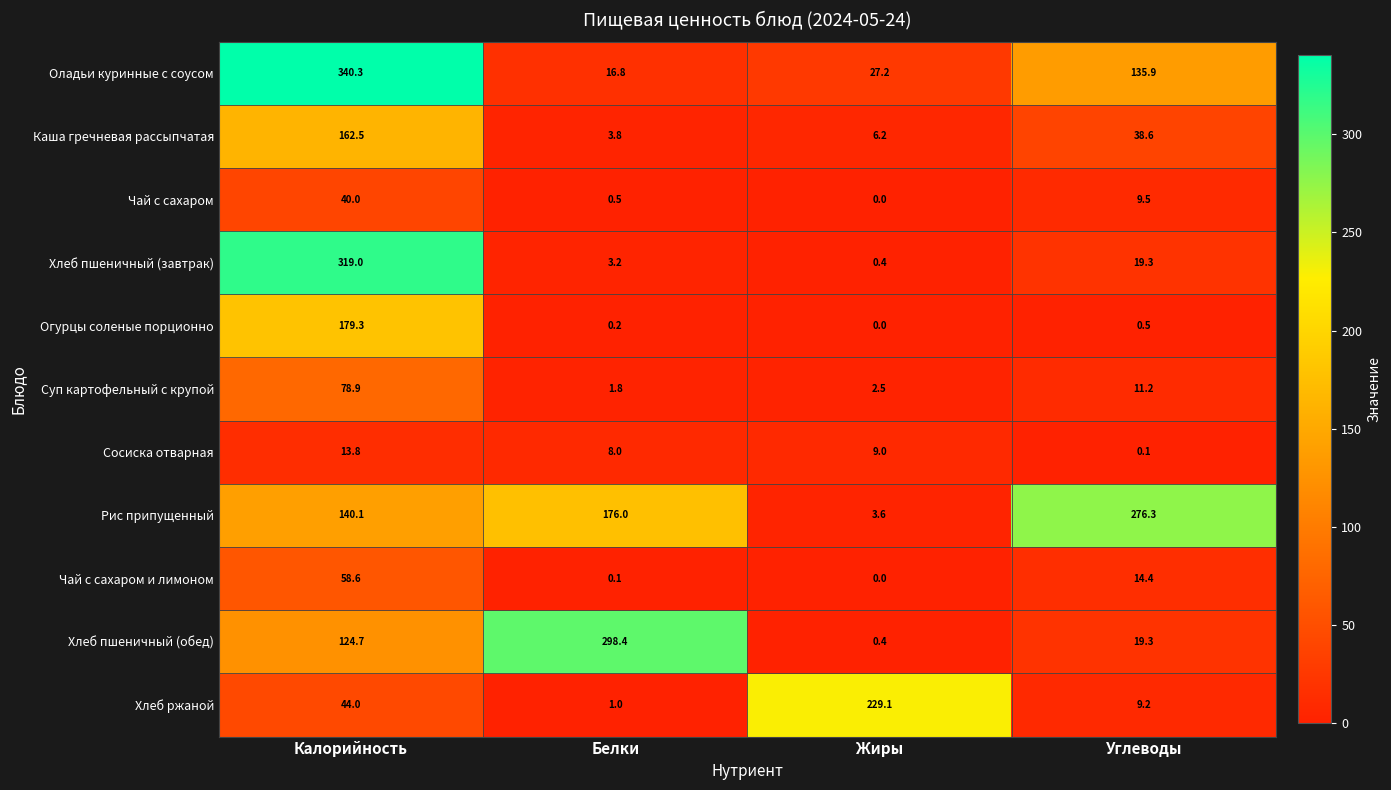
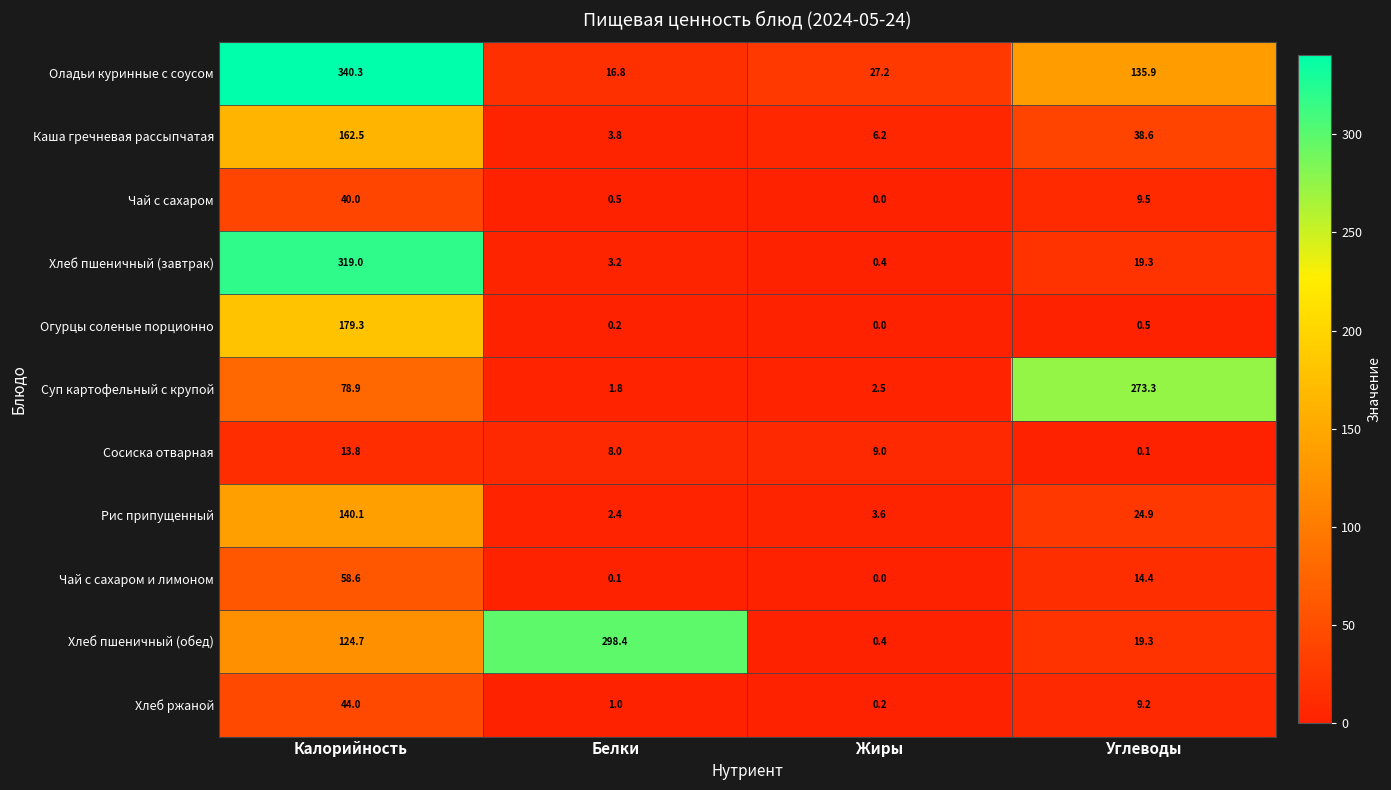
Суп картофельный с крупой, Углеводы: 11.2 -> 273.3
Рис припущенный, Белки: 176.0 -> 2.4
Рис припущенный, Углеводы: 276.3 -> 24.9
Хлеб ржаной, Жиры: 229.1 -> 0.2
